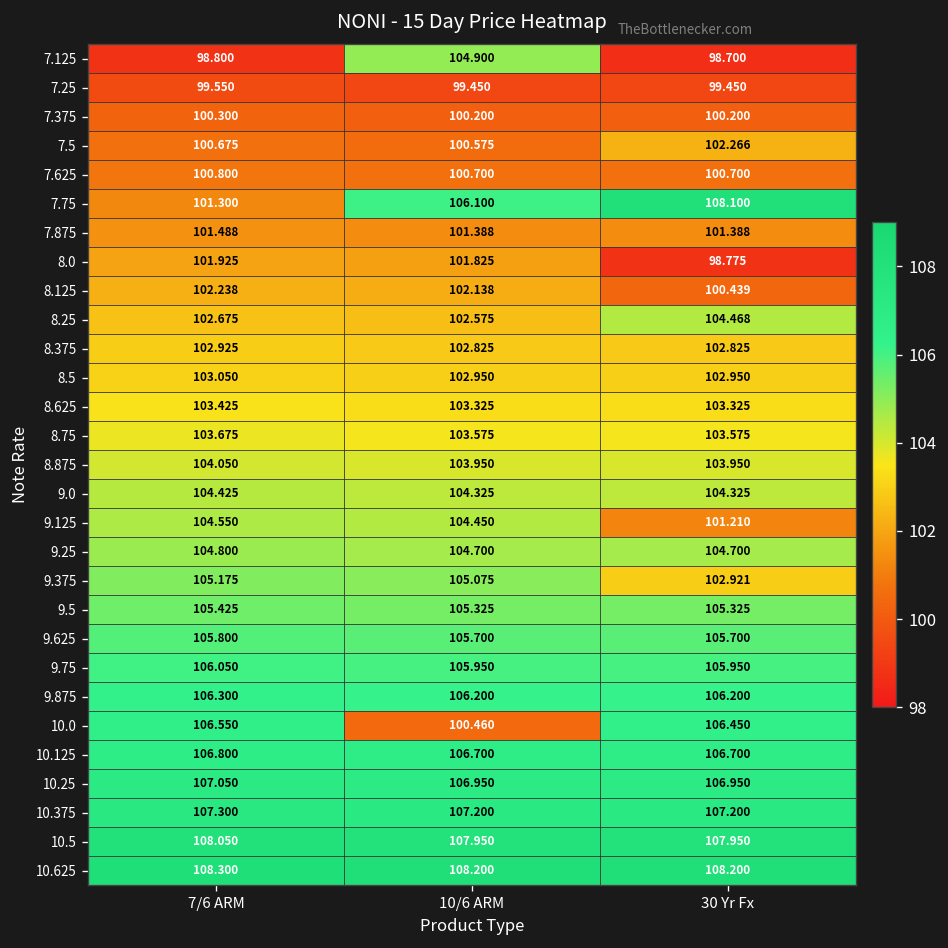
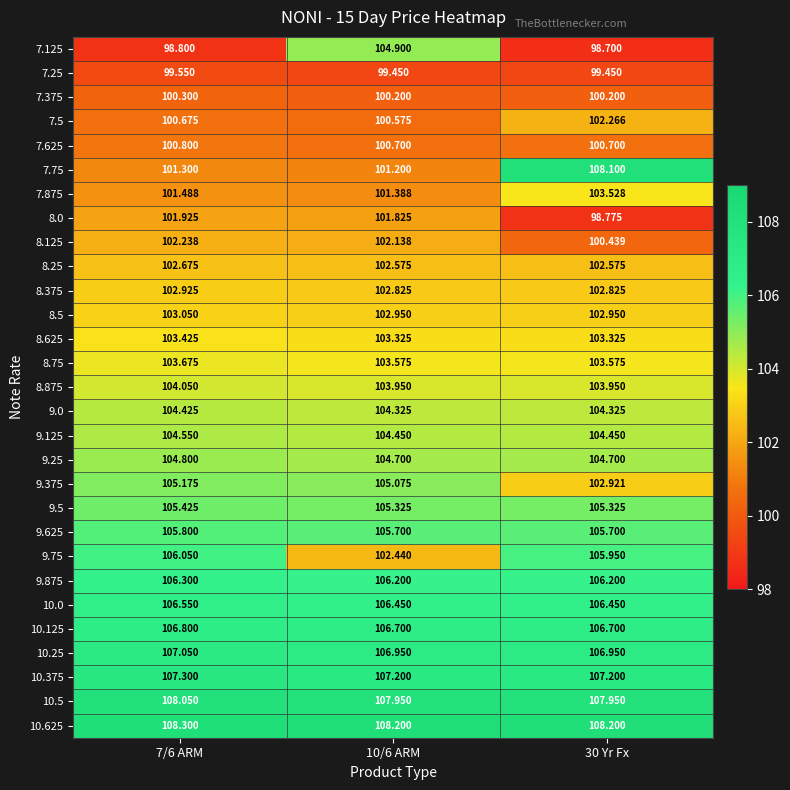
7.75, 10/6 ARM: 106.100 -> 101.200
7.875, 30 Yr Fx: 101.388 -> 103.528
8.25, 30 Yr Fx: 104.468 -> 102.575
9.125, 30 Yr Fx: 101.210 -> 104.450
9.75, 10/6 ARM: 105.950 -> 102.440
10.0, 10/6 ARM: 100.460 -> 106.450
